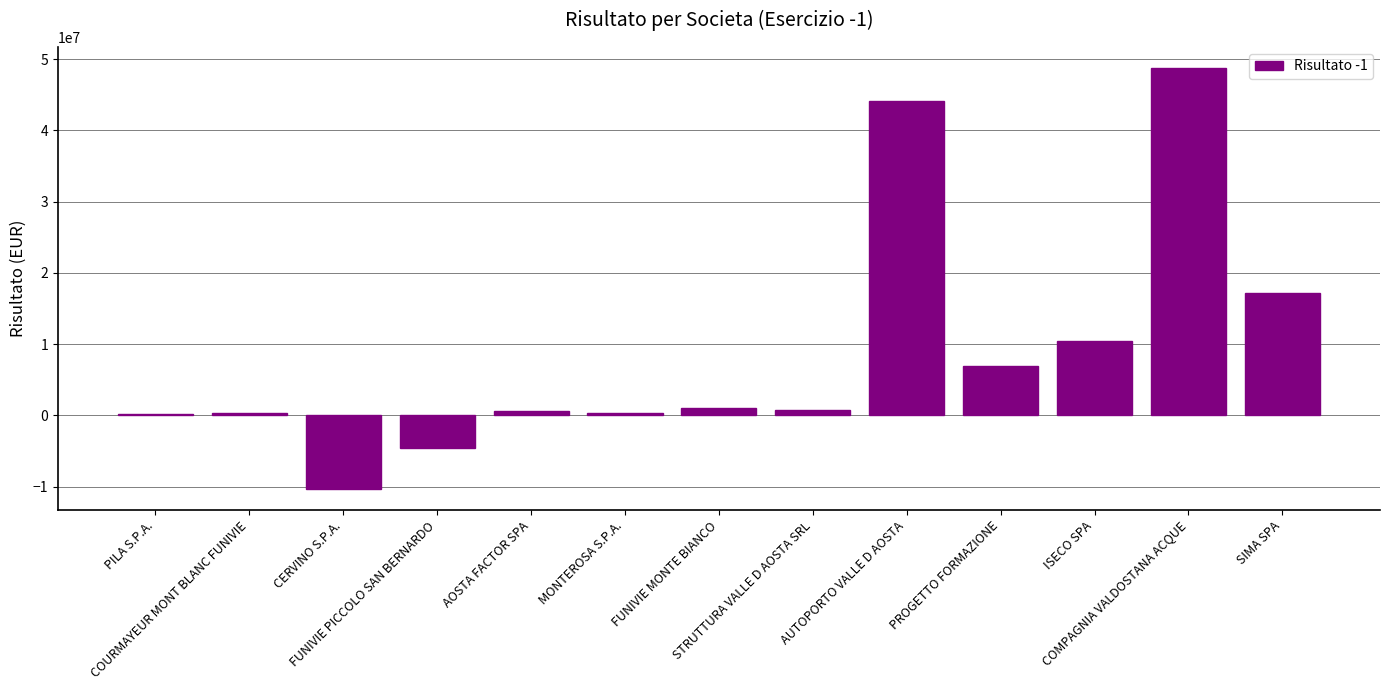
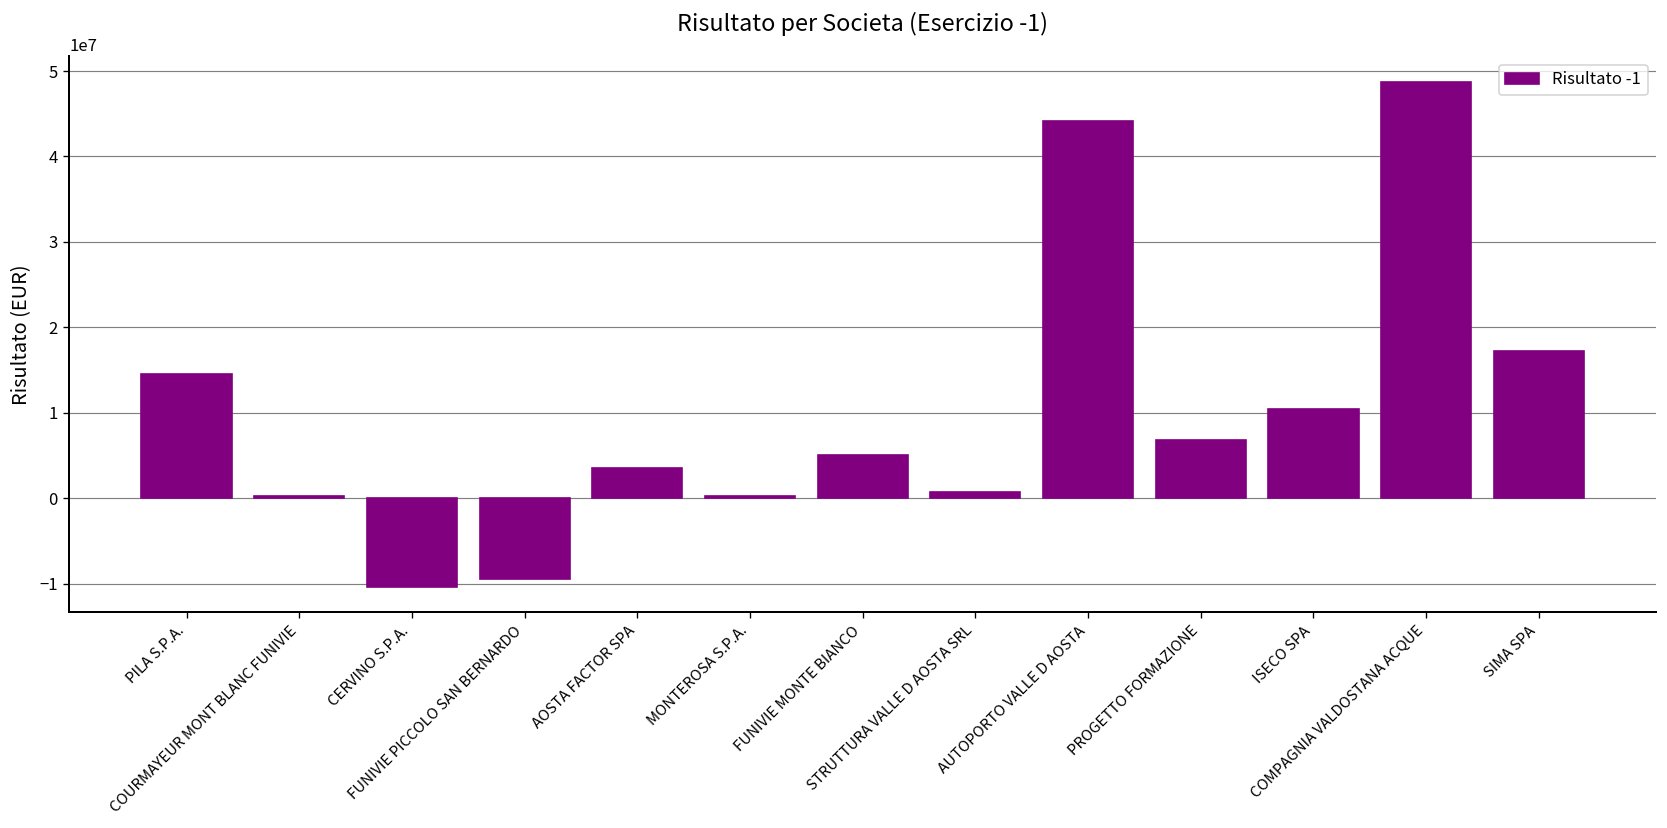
PILA S.P.A.: 0 -> 15000000
FUNIVIE PICCOLO SAN BERNARDO: -5000000 -> -9000000
AOSTA FACTOR SPA: 1000000 -> 4000000
FUNIVIE MONTE BIANCO: 1000000 -> 5000000
